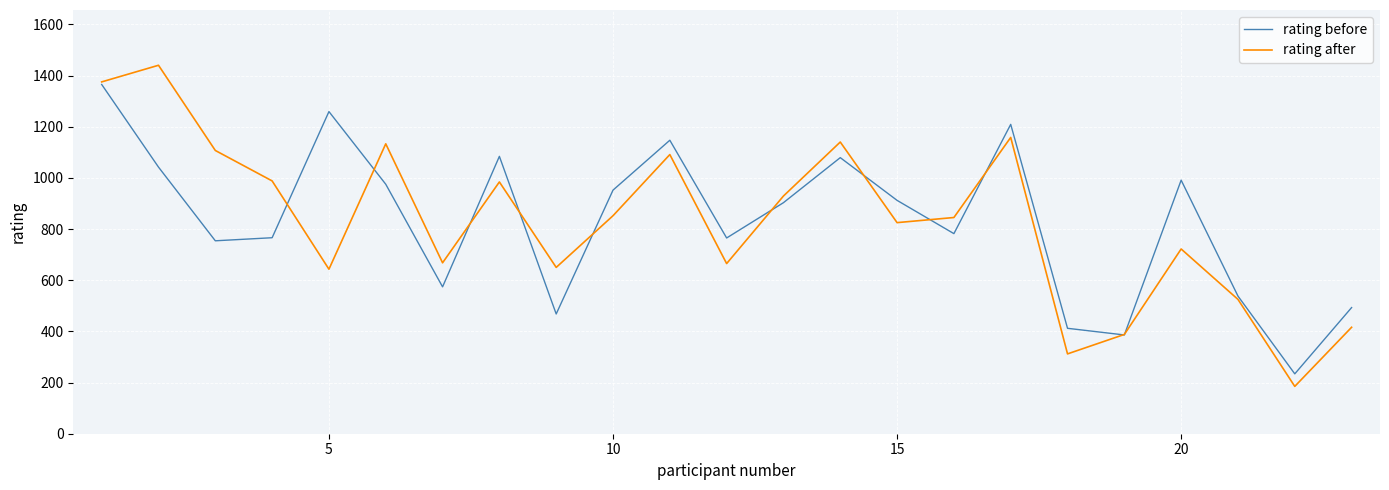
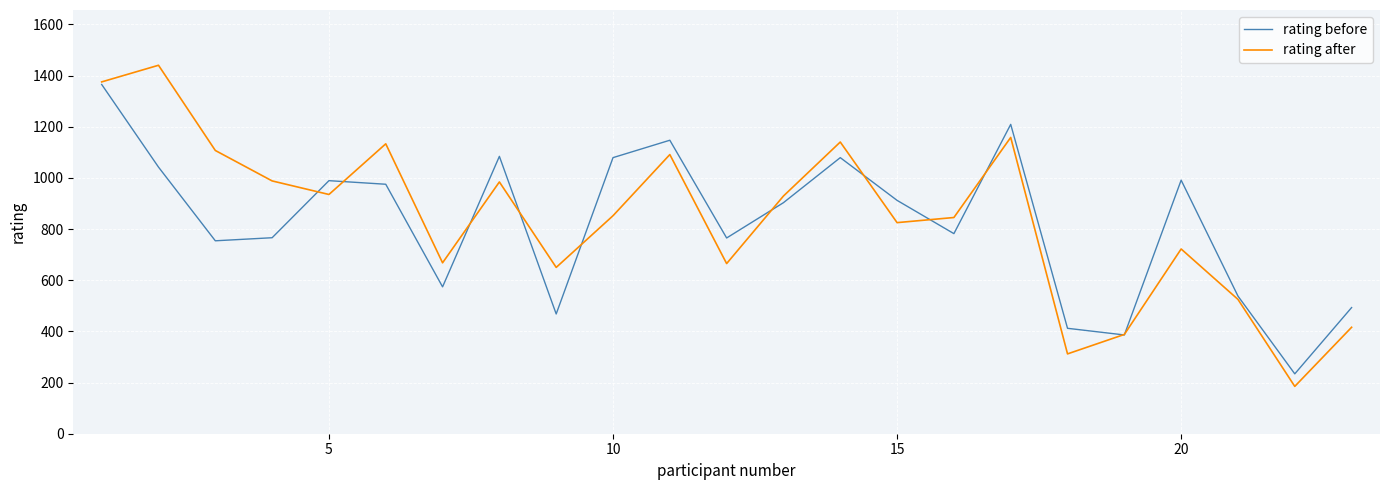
rating before, 5: 1260 -> 990
rating after, 5: 640 -> 940
rating before, 10: 950 -> 1080
